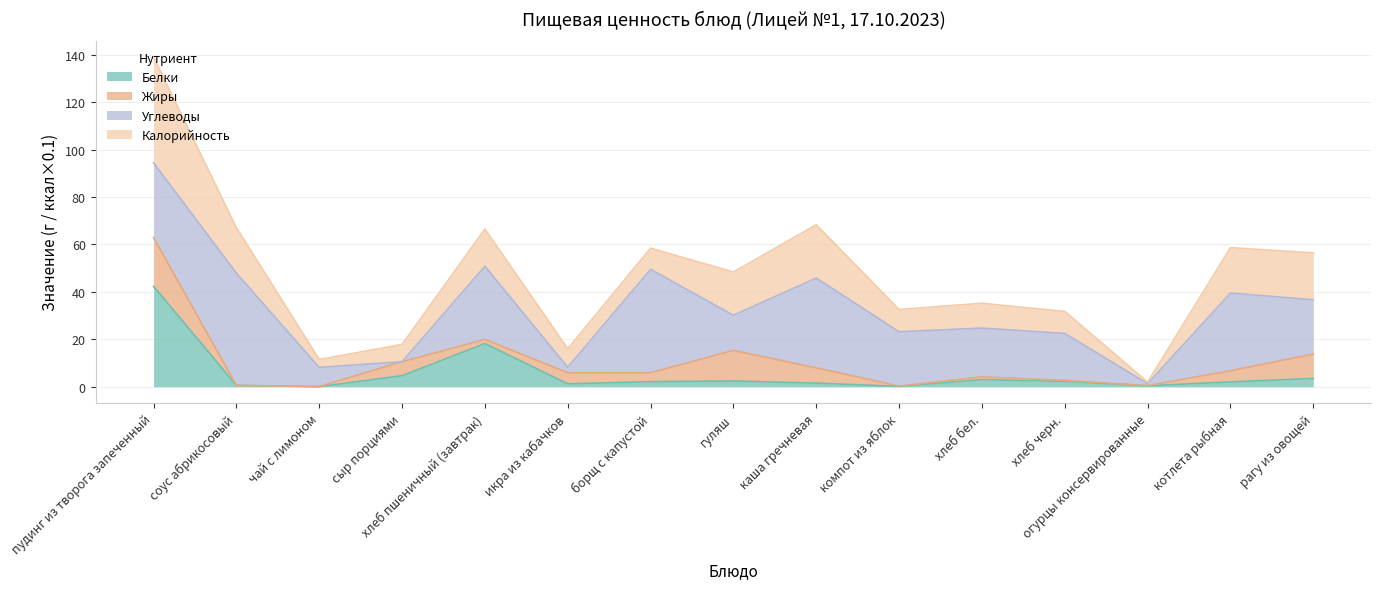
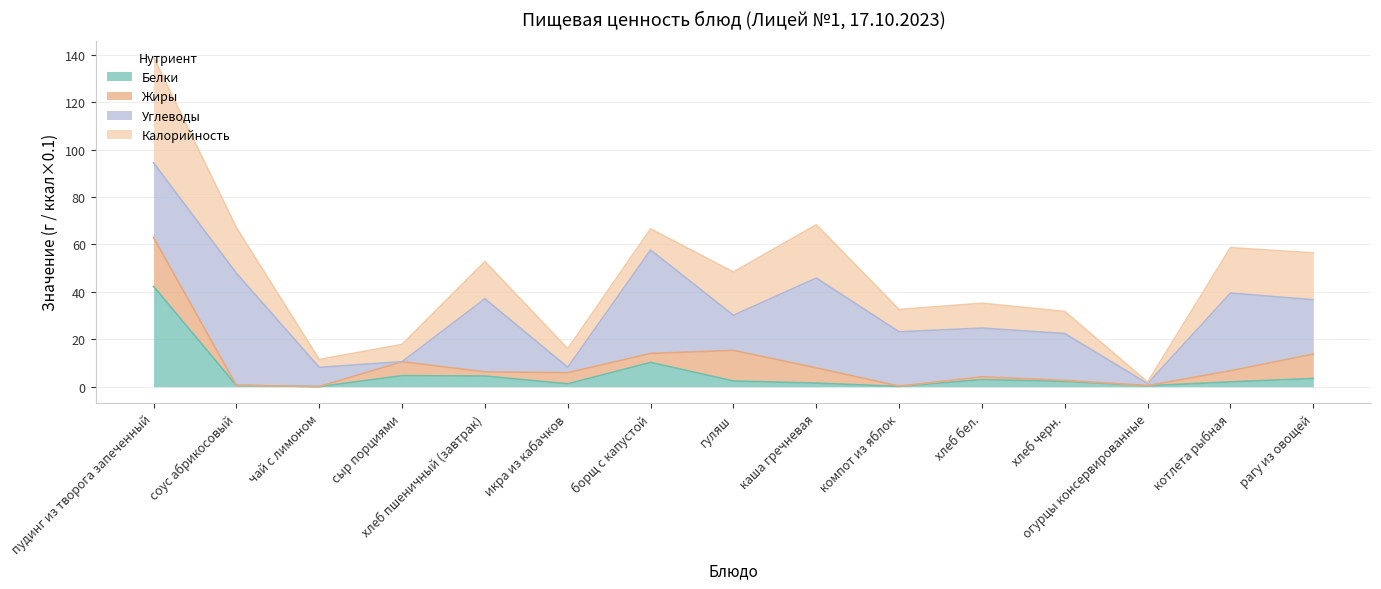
Белки, хлеб пшеничный (завтрак): 18 -> 5
Белки, борщ с капустой: 2 -> 10
